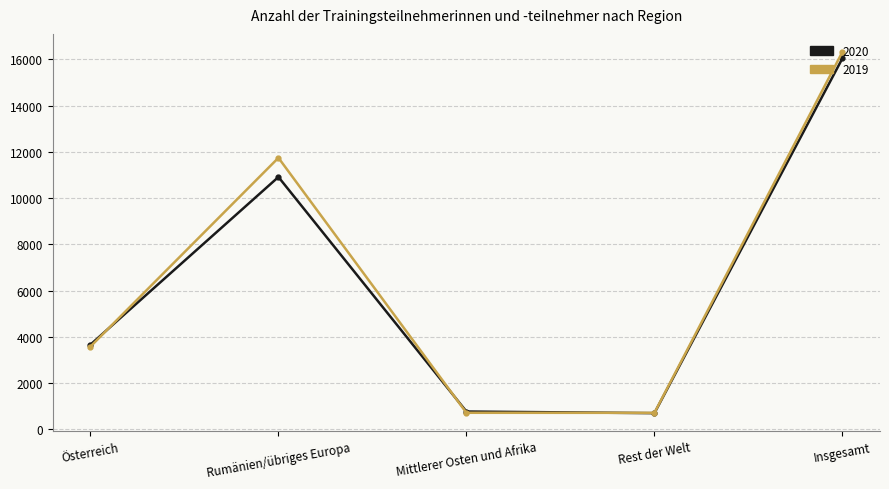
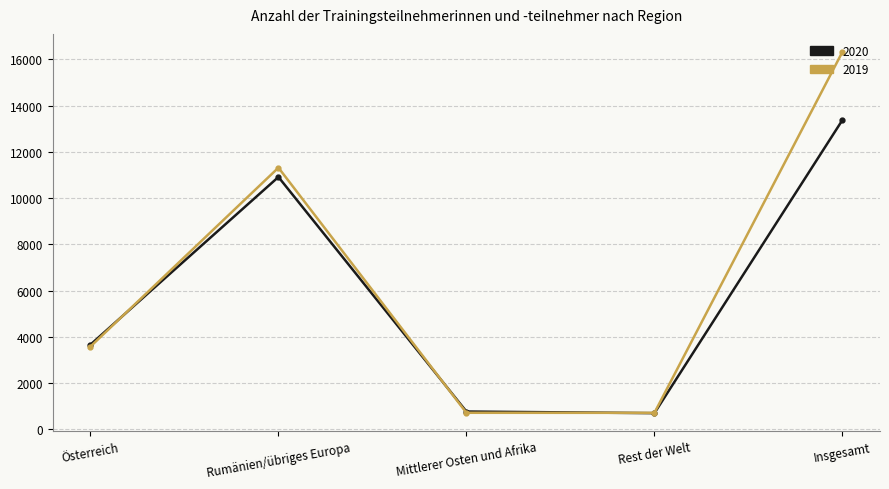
2019, Rumänien/übriges Europa: 11700 -> 11300
2020, Insgesamt: 16000 -> 13400
